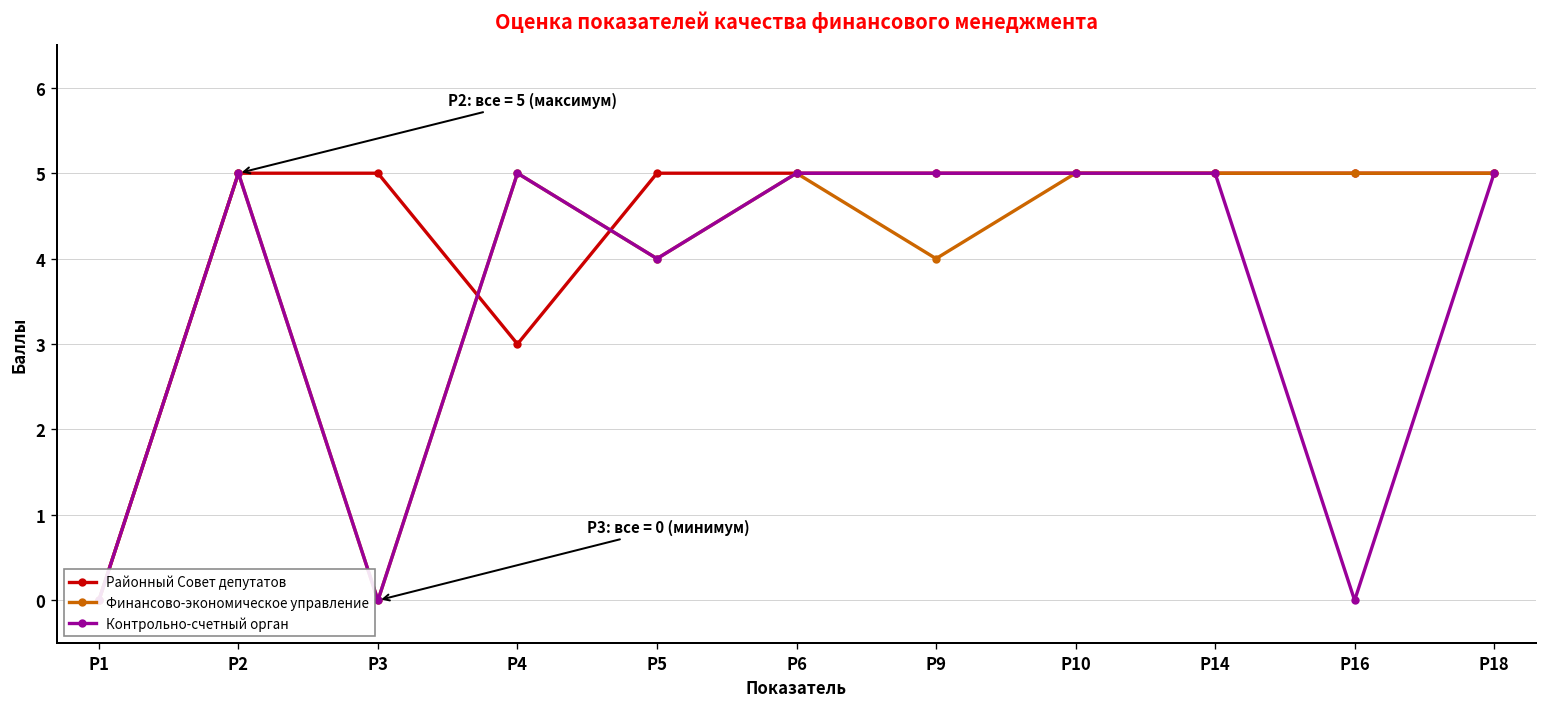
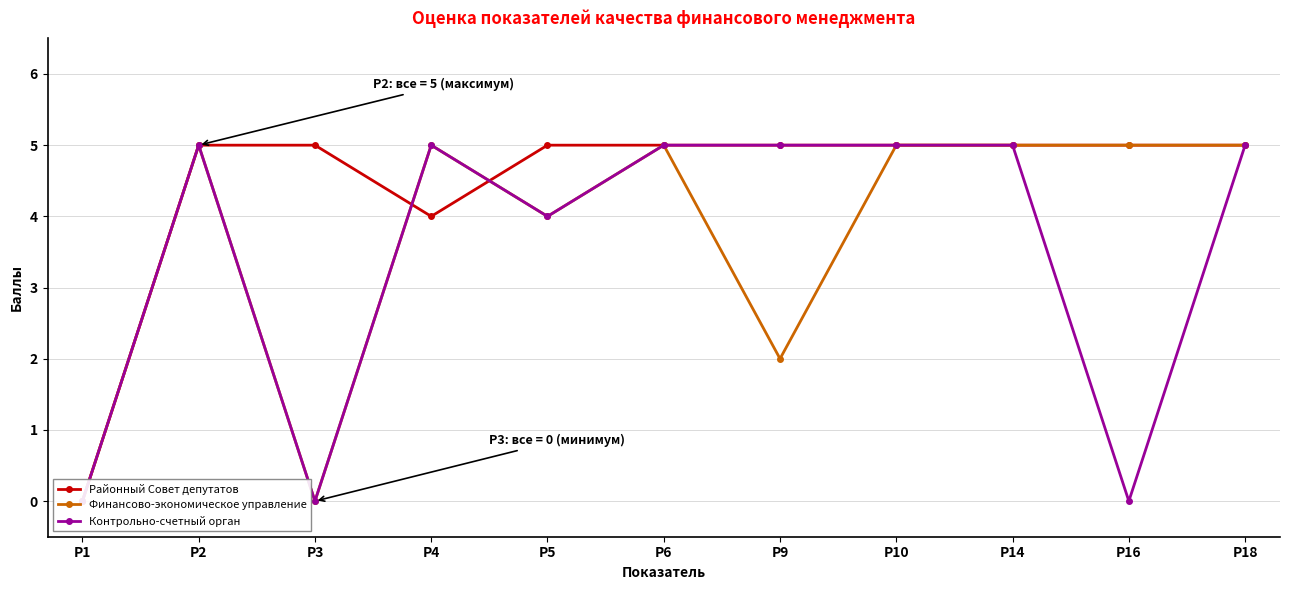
Районный Совет депутатов, Р4: 3 -> 4
Финансово-экономическое управление, Р9: 4 -> 2
